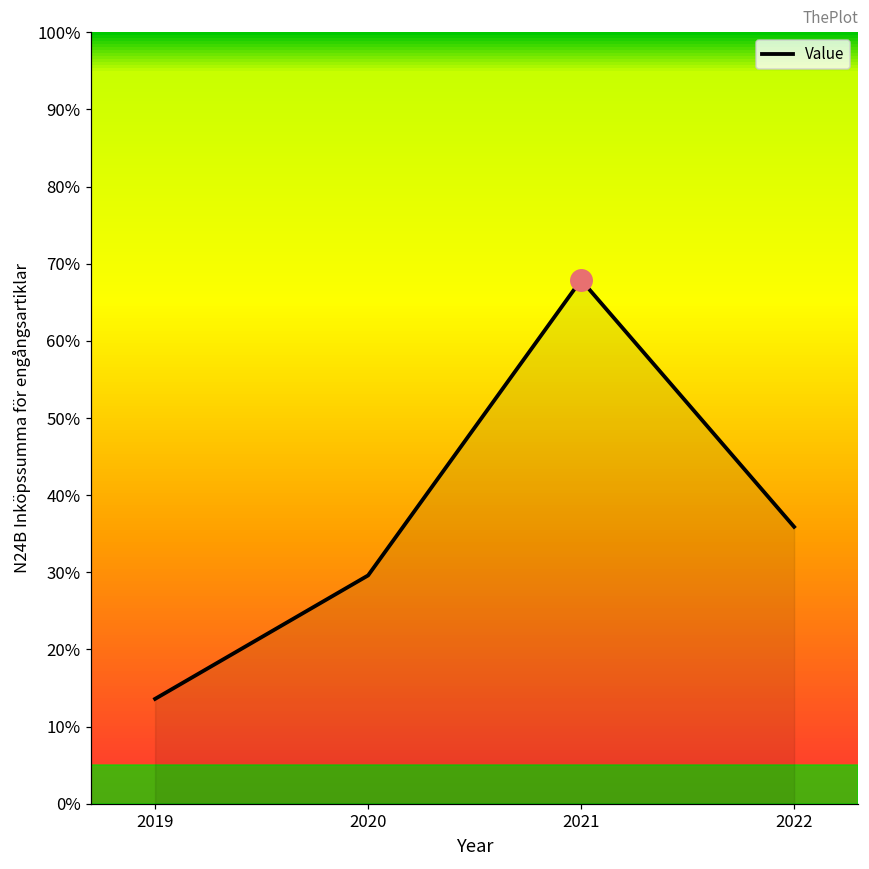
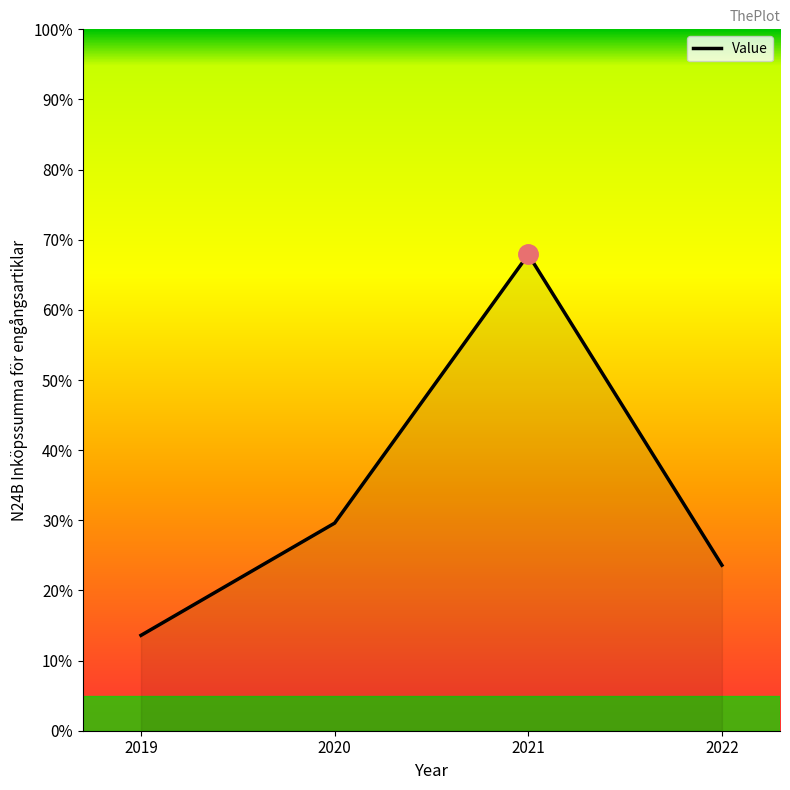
Value, 2022: 36% -> 24%
